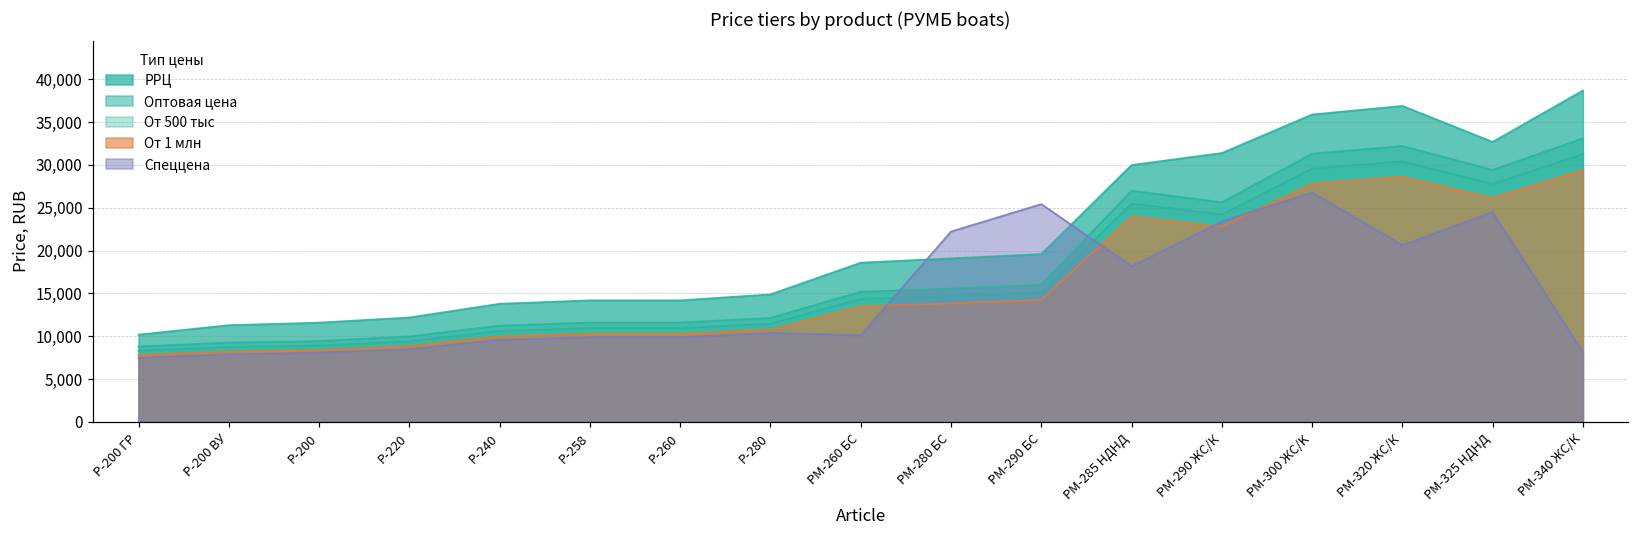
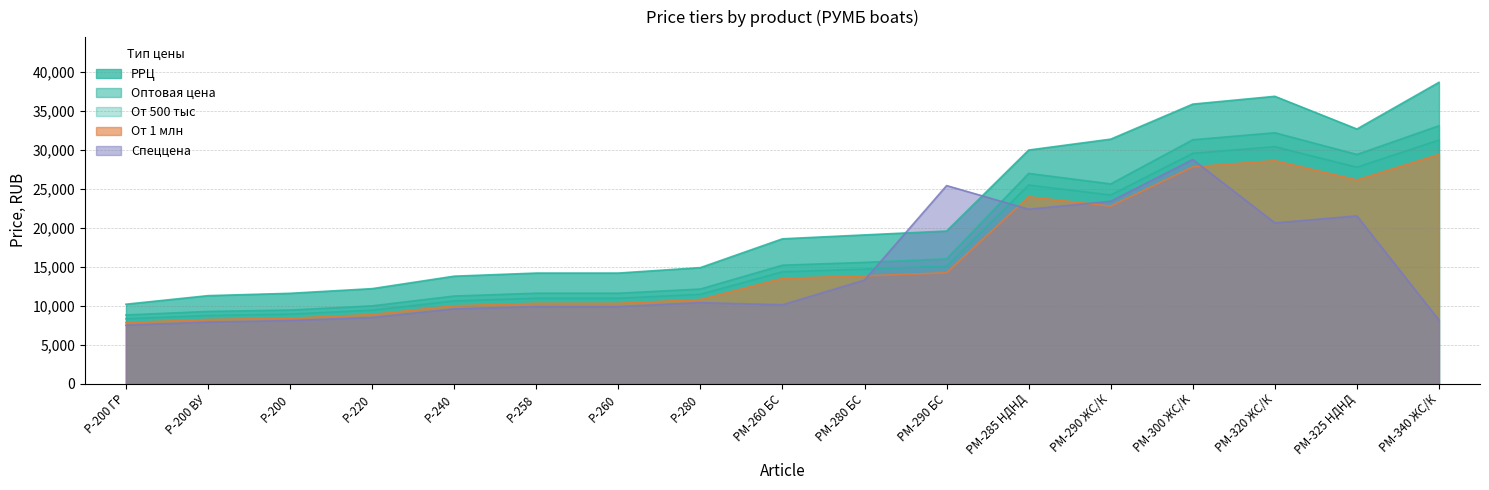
Спеццена, РМ-280 БС: 22,000 -> 13,000
Спеццена, РМ-285 НДНД: 18,000 -> 22,000
Спеццена, РМ-300 ЖС/K: 27,000 -> 29,000
Спеццена, РМ-325 НДНД: 24,000 -> 22,000
